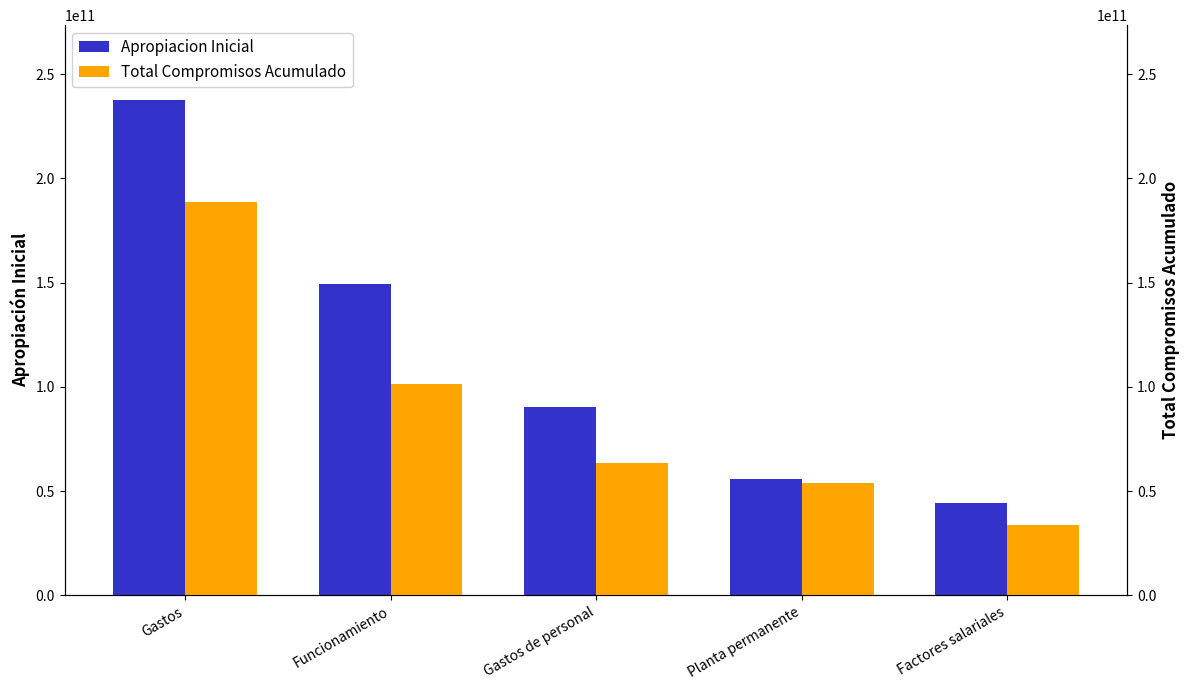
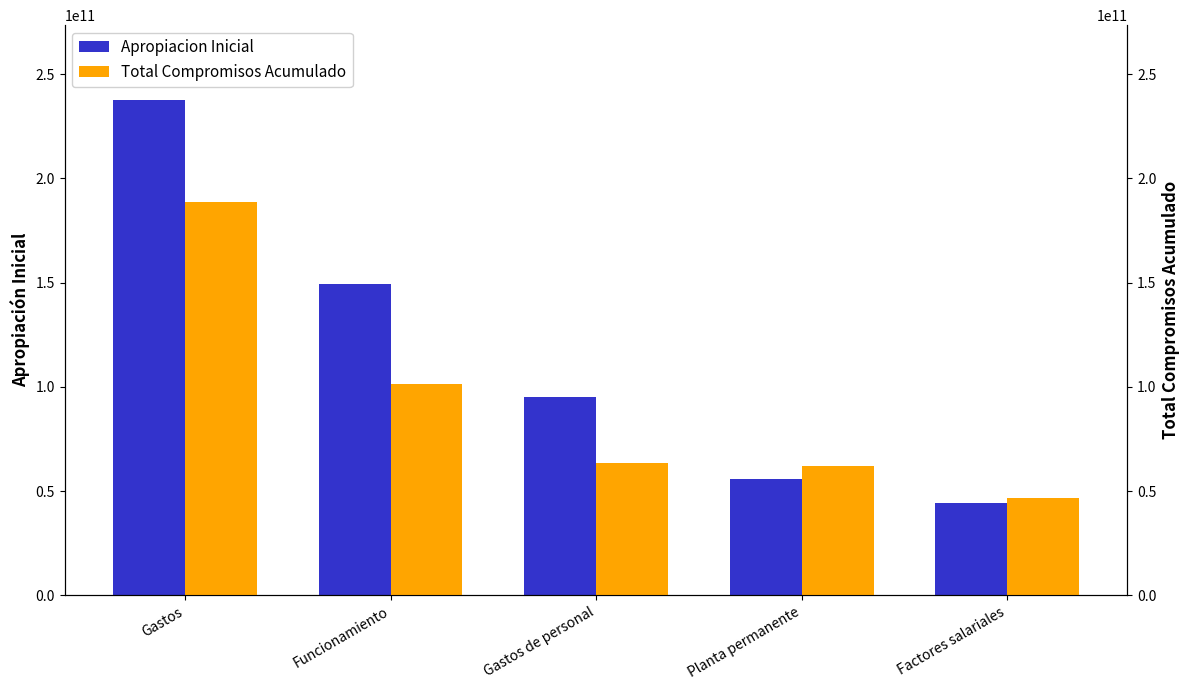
Apropiacion Inicial, Gastos de personal: 90000000000 -> 95000000000
Total Compromisos Acumulado, Planta permanente: 54000000000 -> 62000000000
Total Compromisos Acumulado, Factores salariales: 34000000000 -> 47000000000
